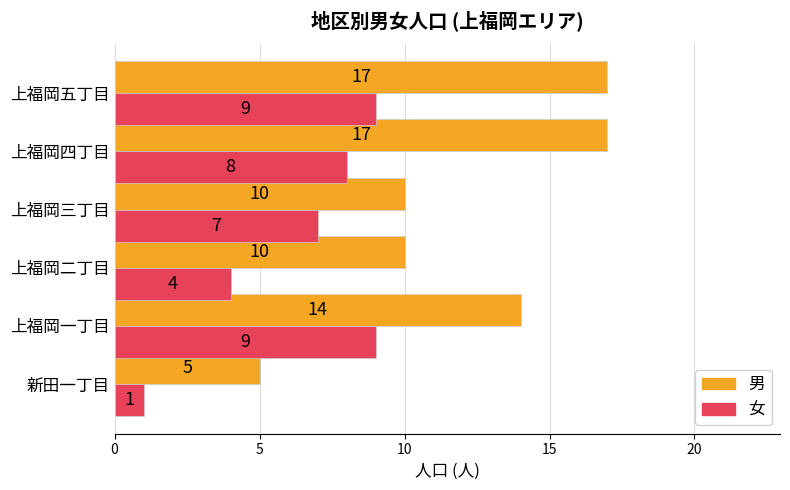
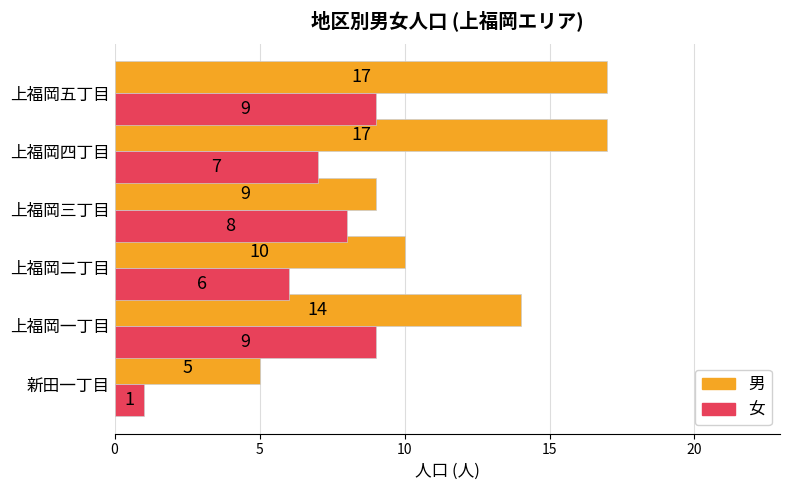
女, 上福岡四丁目: 8 -> 7
男, 上福岡三丁目: 10 -> 9
女, 上福岡三丁目: 7 -> 8
女, 上福岡二丁目: 4 -> 6
